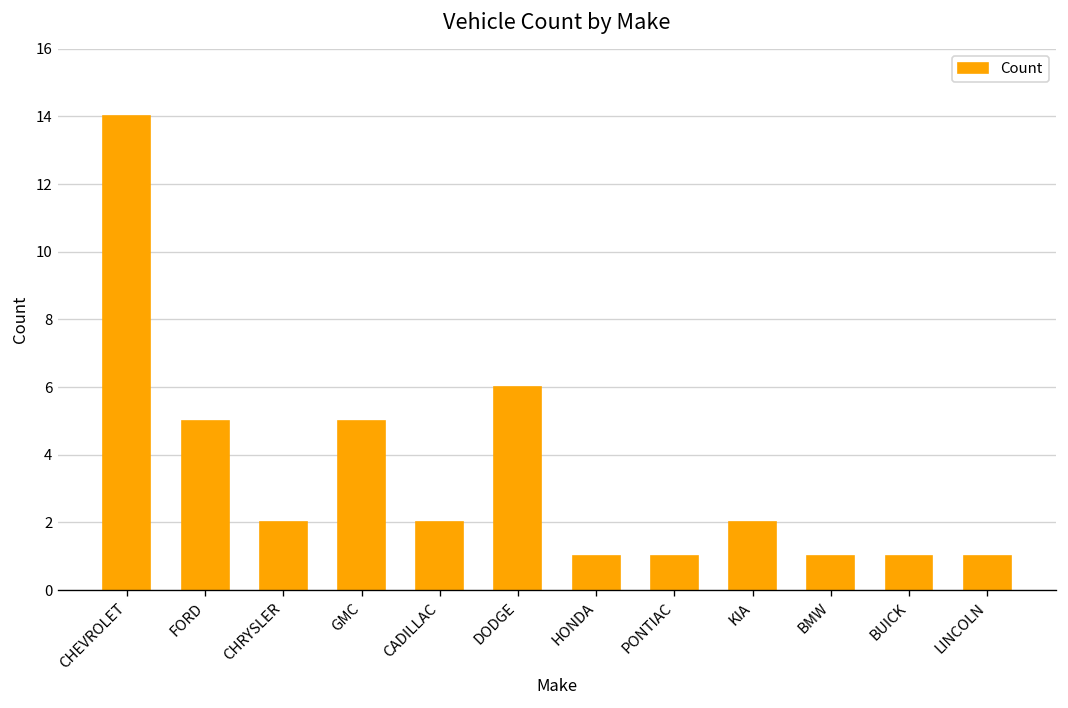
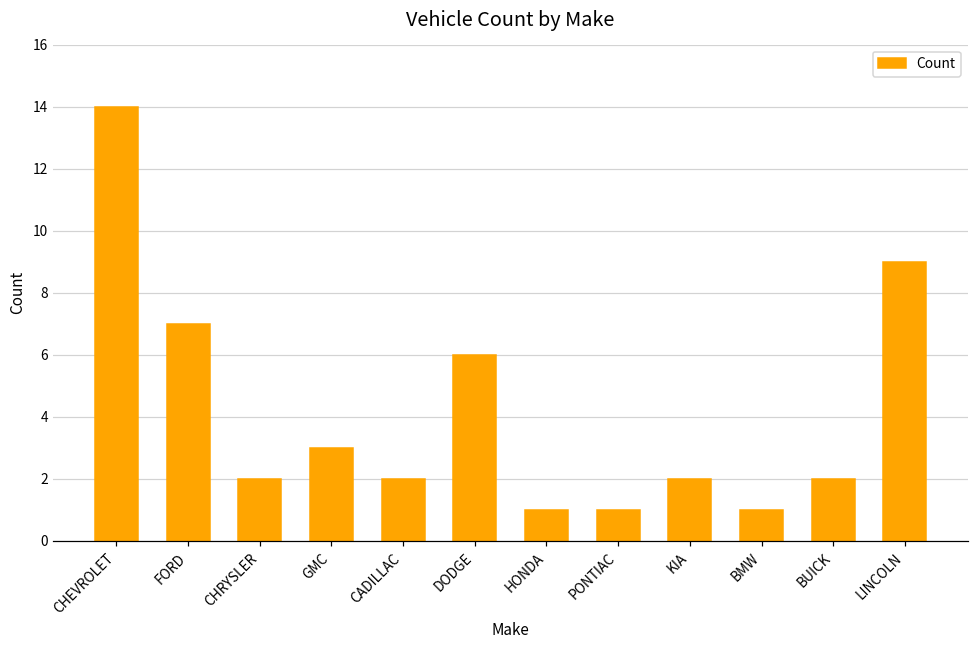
FORD: 5 -> 7
GMC: 5 -> 3
BUICK: 1 -> 2
LINCOLN: 1 -> 9
